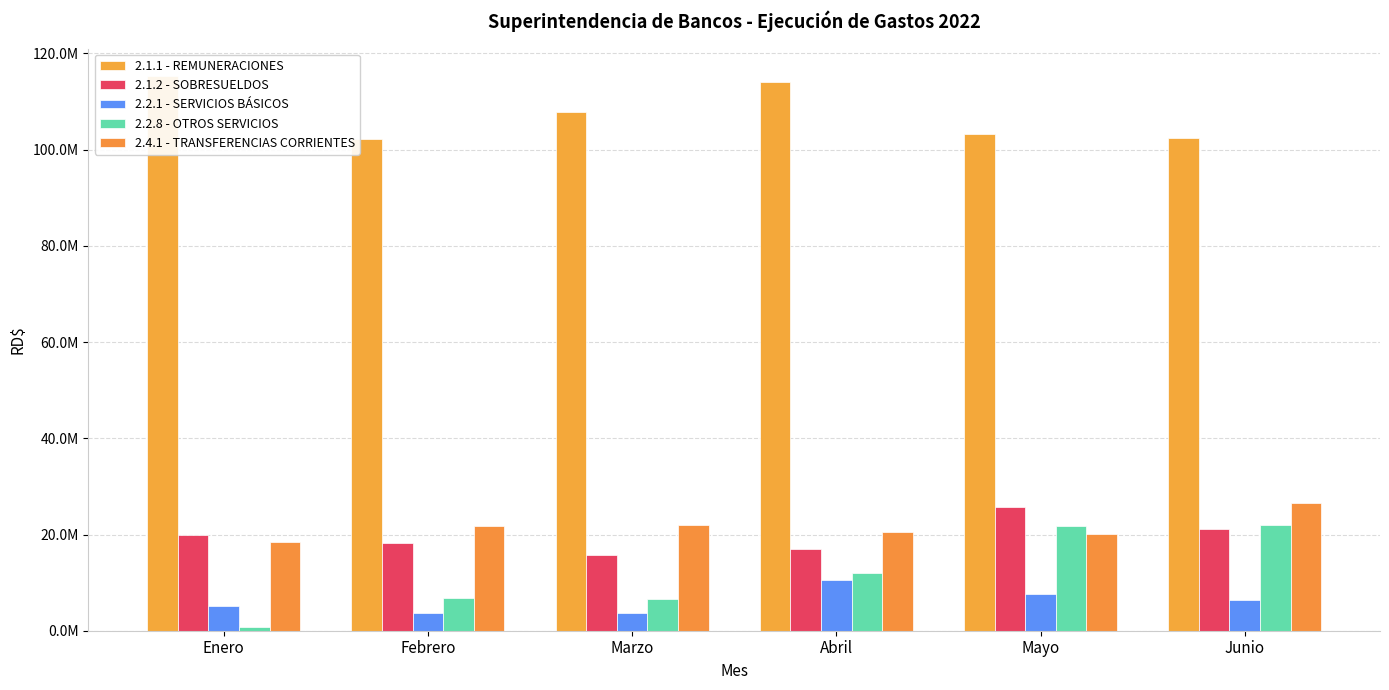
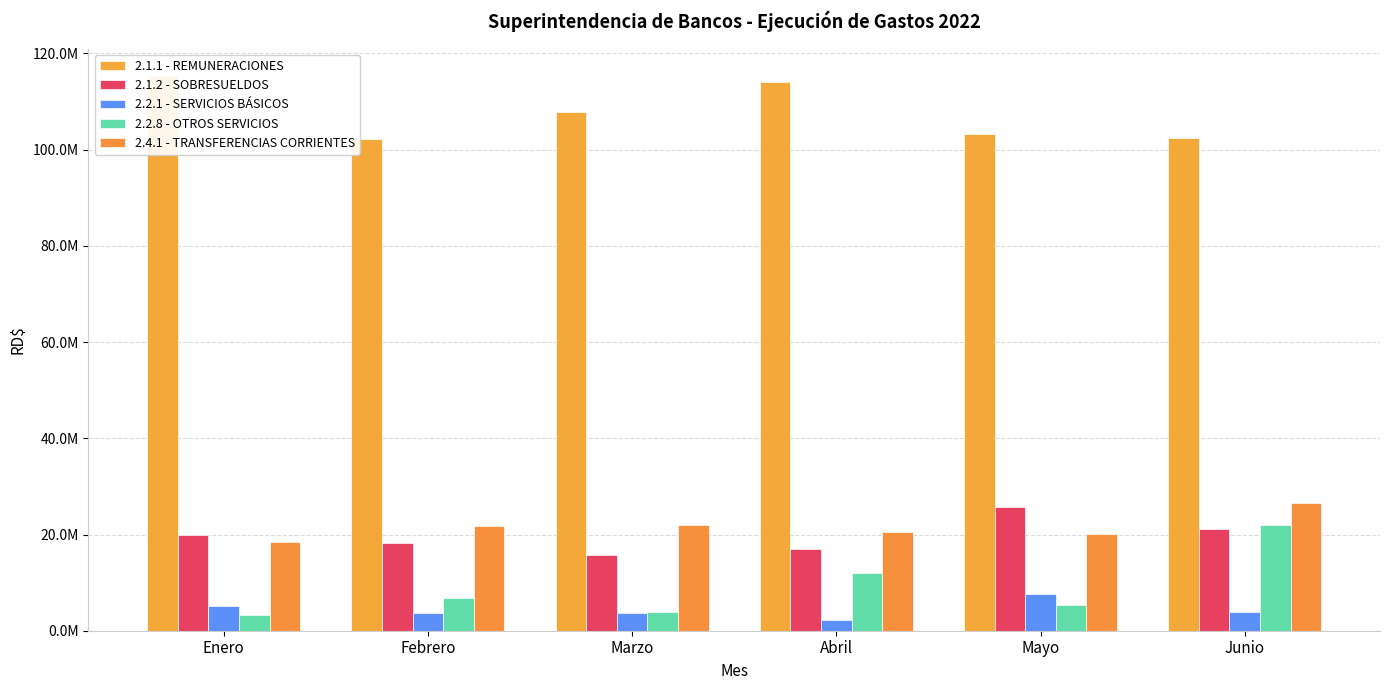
2.2.8 - OTROS SERVICIOS, Enero: 1000000 -> 3000000
2.2.8 - OTROS SERVICIOS, Marzo: 7000000 -> 4000000
2.2.1 - SERVICIOS BÁSICOS, Abril: 11000000 -> 2000000
2.2.8 - OTROS SERVICIOS, Mayo: 22000000 -> 5000000
2.2.1 - SERVICIOS BÁSICOS, Junio: 6000000 -> 4000000
